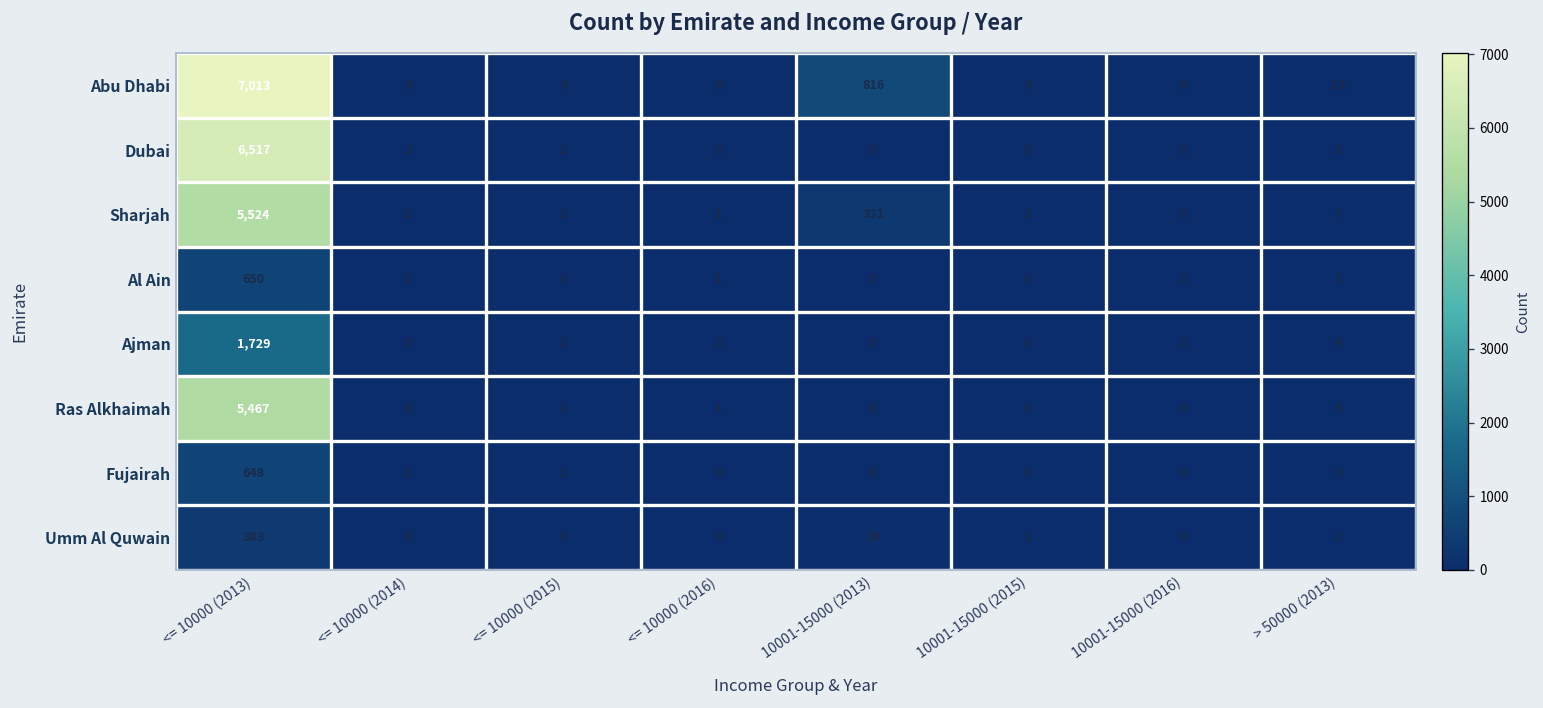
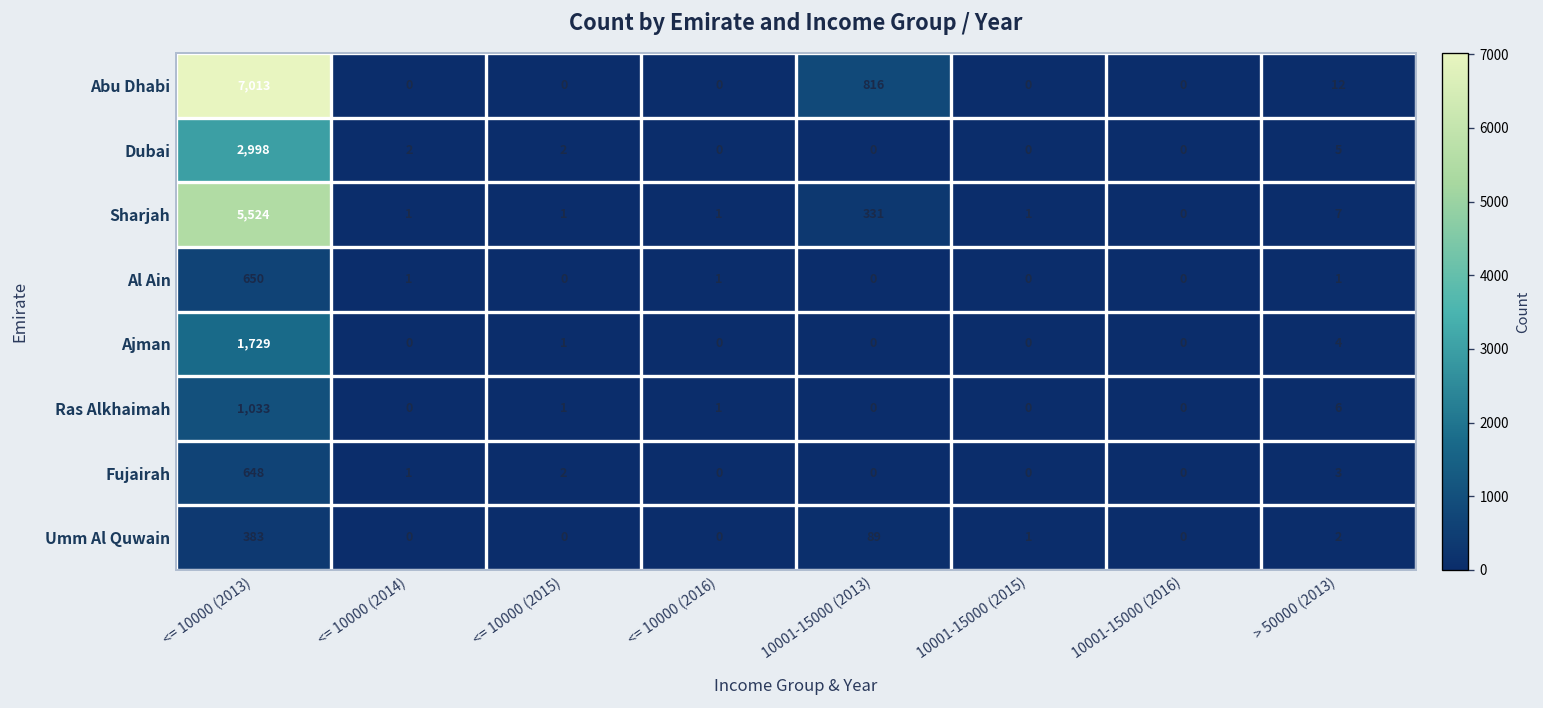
Dubai, <= 10000 (2013): 6,517 -> 2,998
Ras Alkhaimah, <= 10000 (2013): 5,467 -> 1,033
